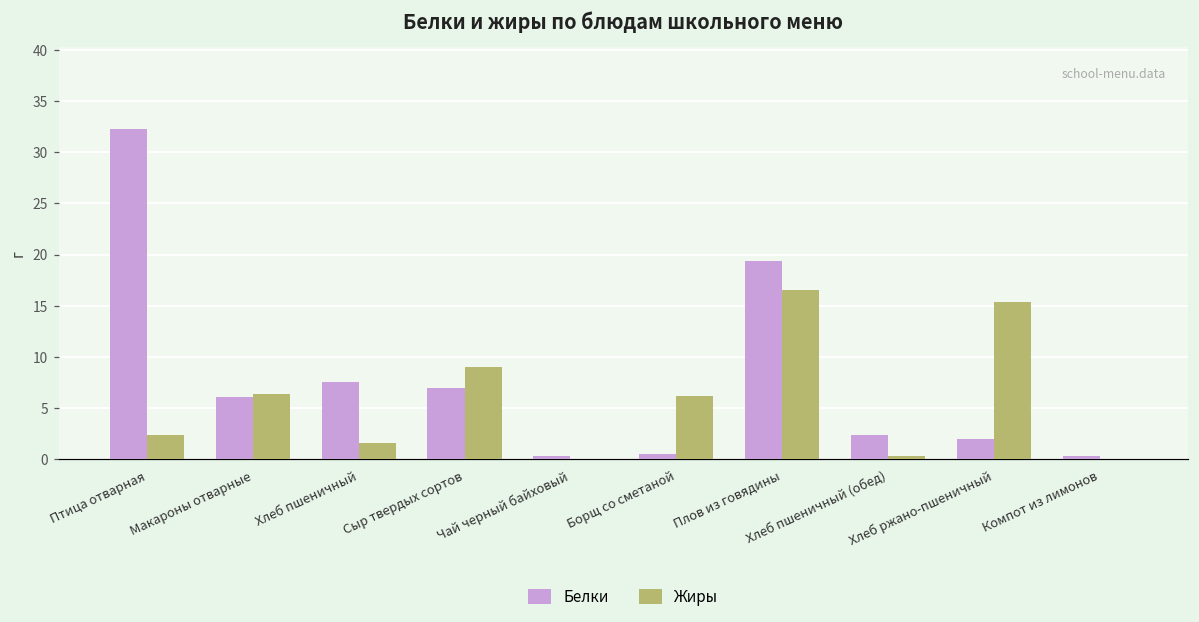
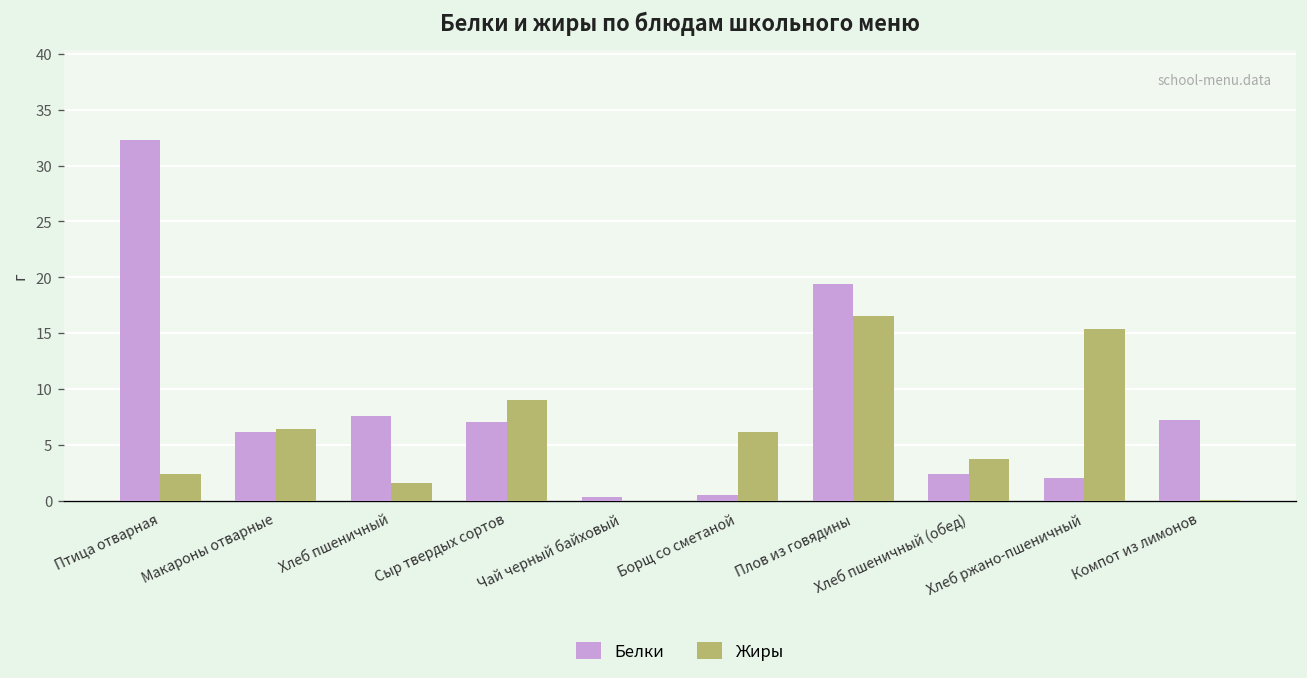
Жиры, Хлеб пшеничный (обед): 0 -> 4
Белки, Компот из лимонов: 0 -> 7
